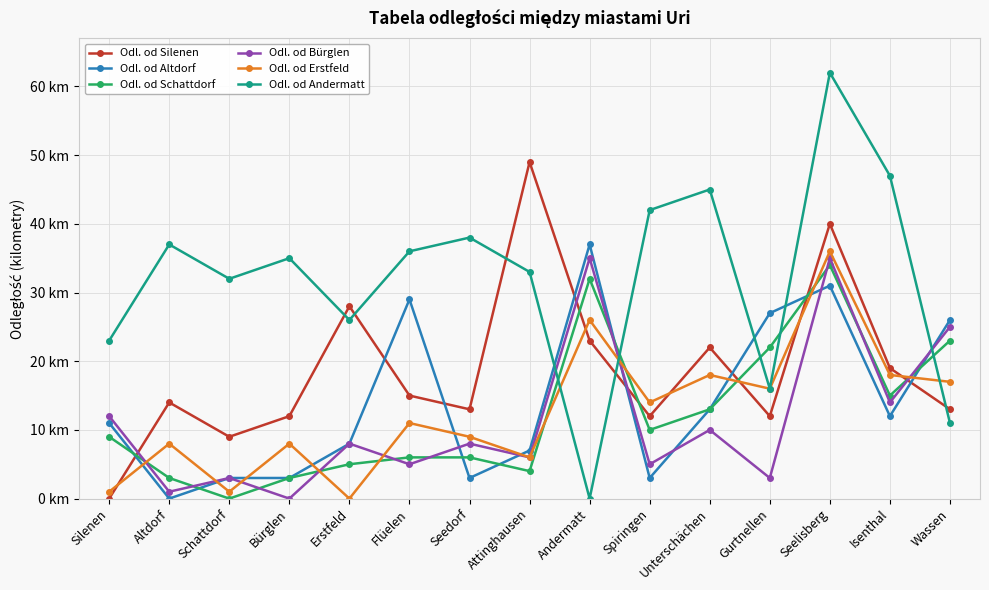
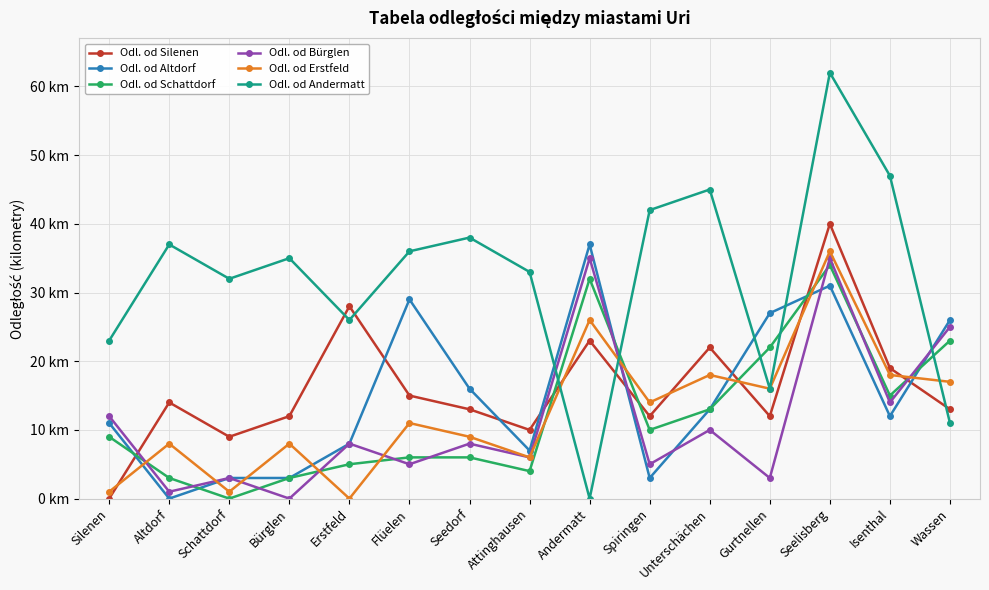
Odl. od Altdorf, Seedorf: 3 km -> 16 km
Odl. od Silenen, Attinghausen: 49 km -> 10 km
